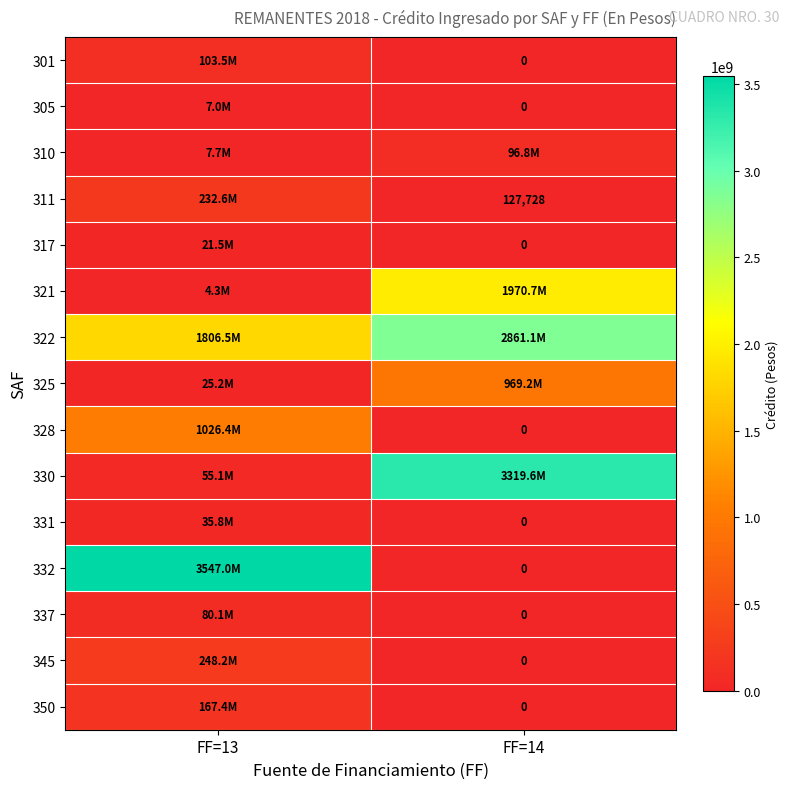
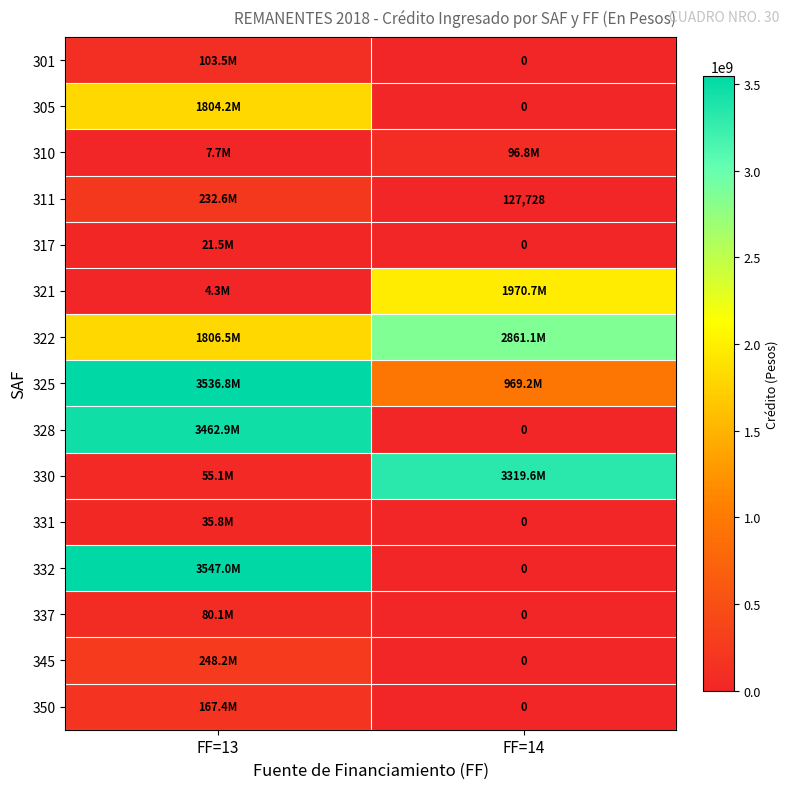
305, FF=13: 7.0M -> 1804.2M
325, FF=13: 25.2M -> 3536.8M
328, FF=13: 1026.4M -> 3462.9M
